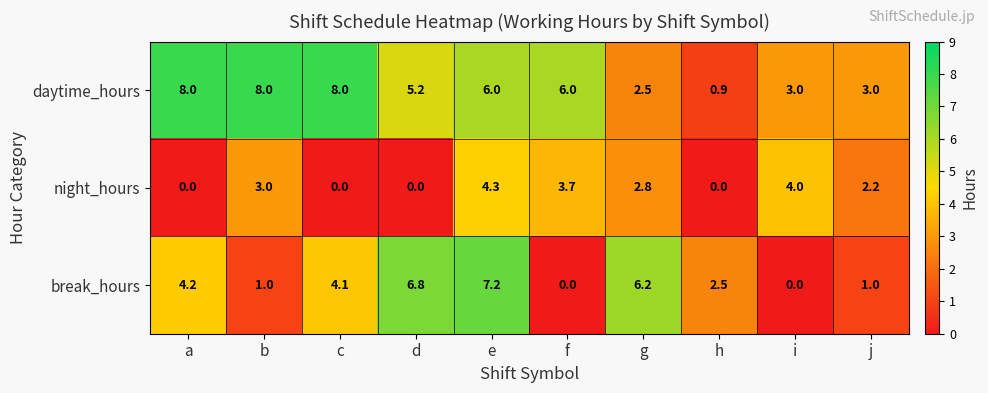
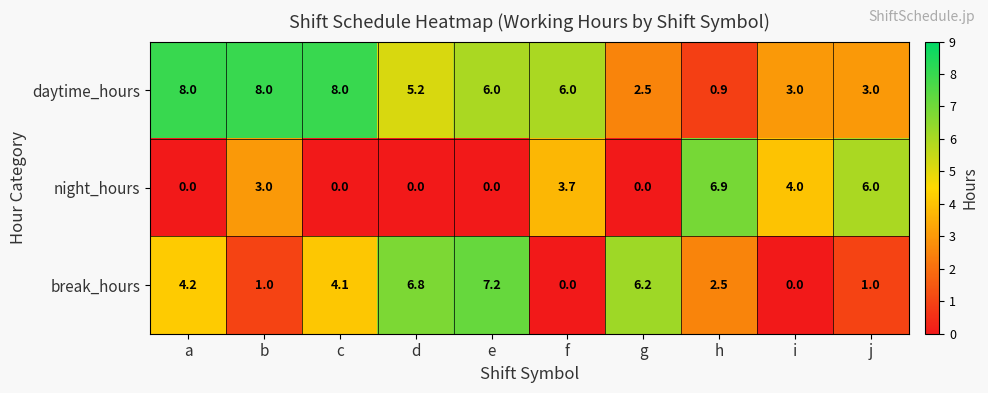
night_hours, e: 4.3 -> 0.0
night_hours, g: 2.8 -> 0.0
night_hours, h: 0.0 -> 6.9
night_hours, j: 2.2 -> 6.0
